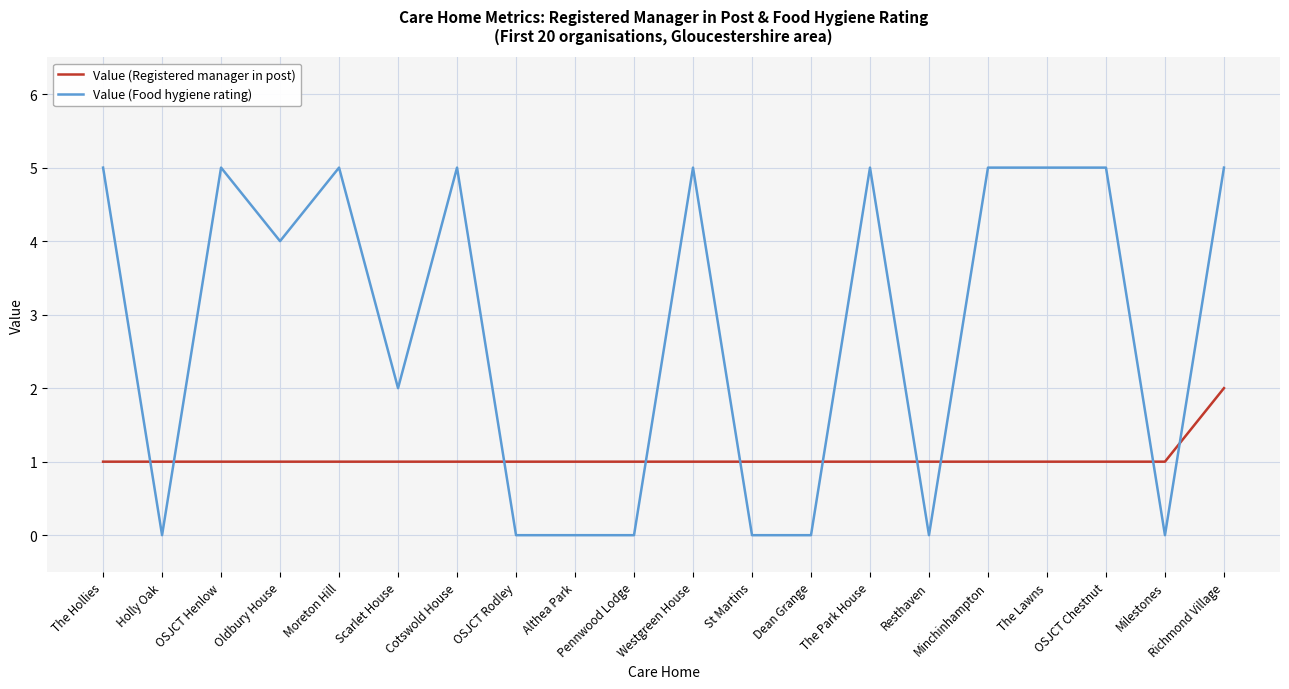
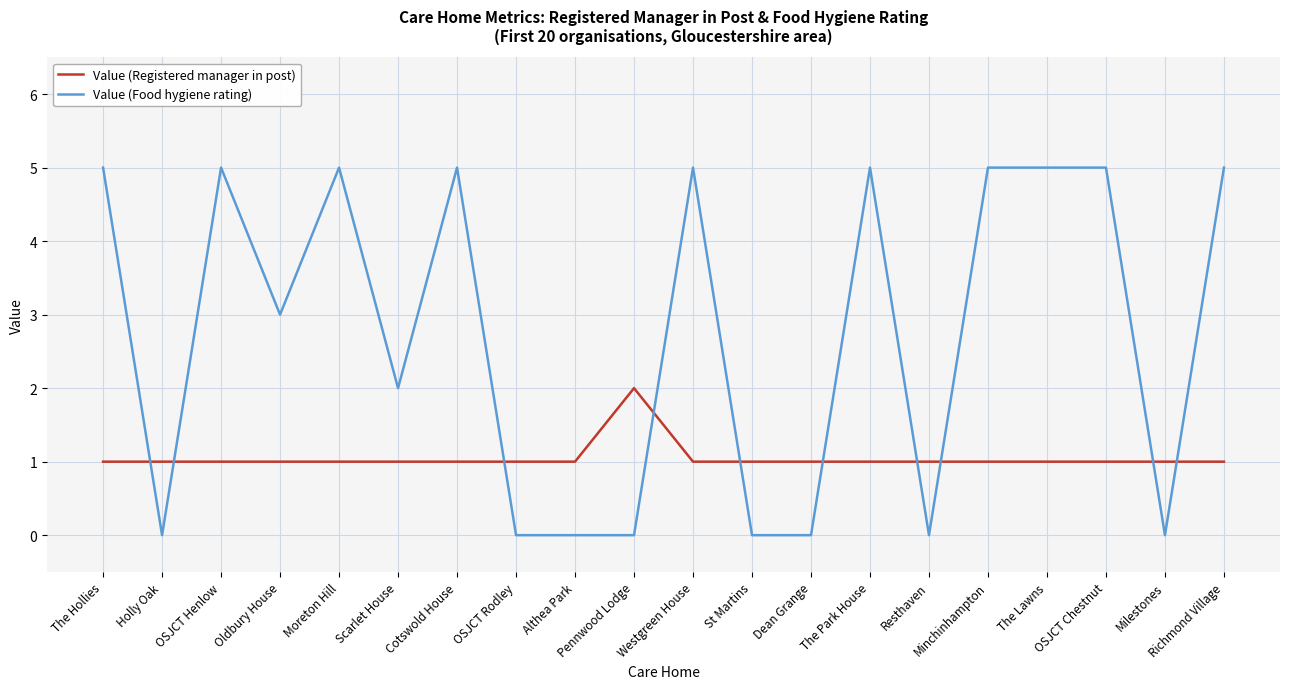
Value (Food hygiene rating), Oldbury House: 4 -> 3
Value (Registered manager in post), Pennwood Lodge: 1 -> 2
Value (Registered manager in post), Richmond Village: 2 -> 1
